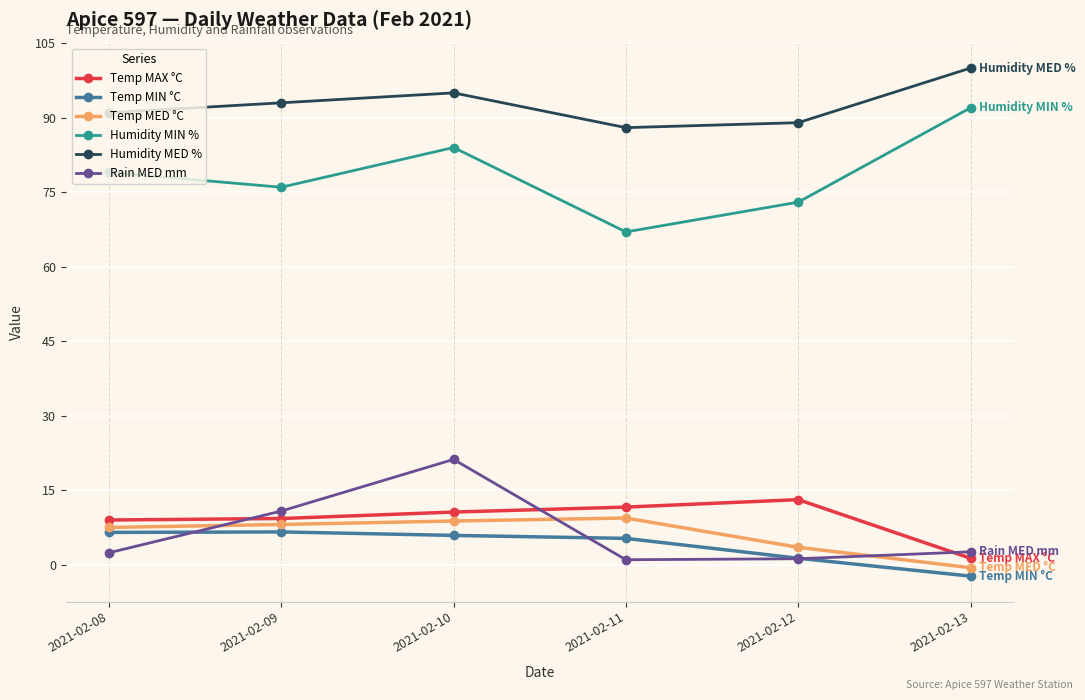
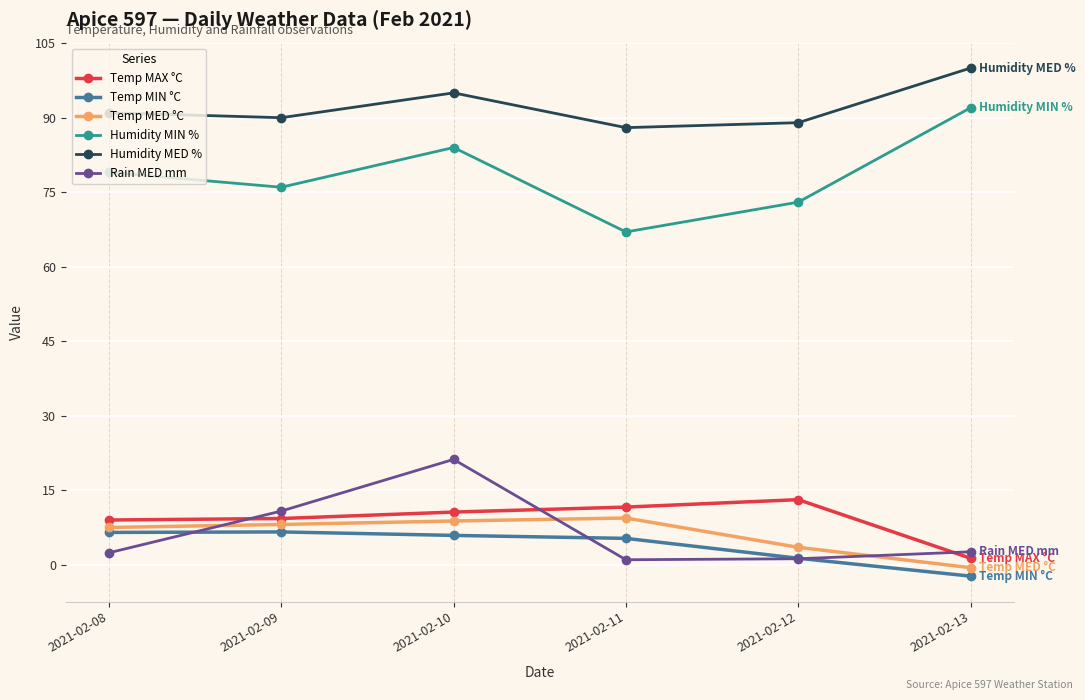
Humidity MED %, 2021-02-09: 93 -> 90
